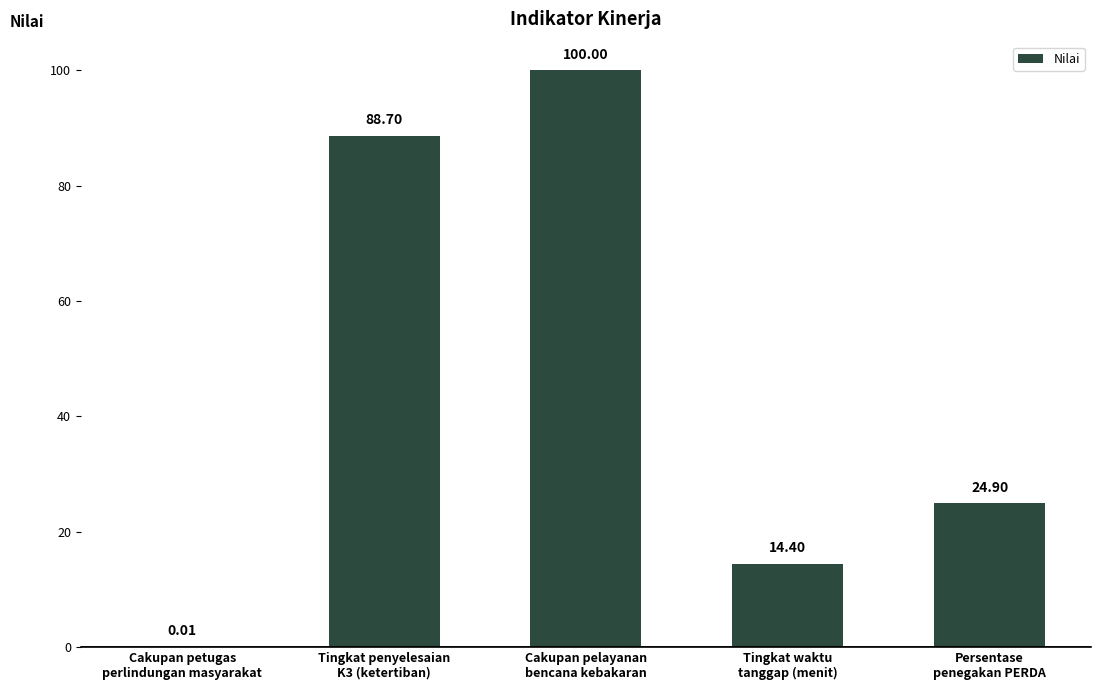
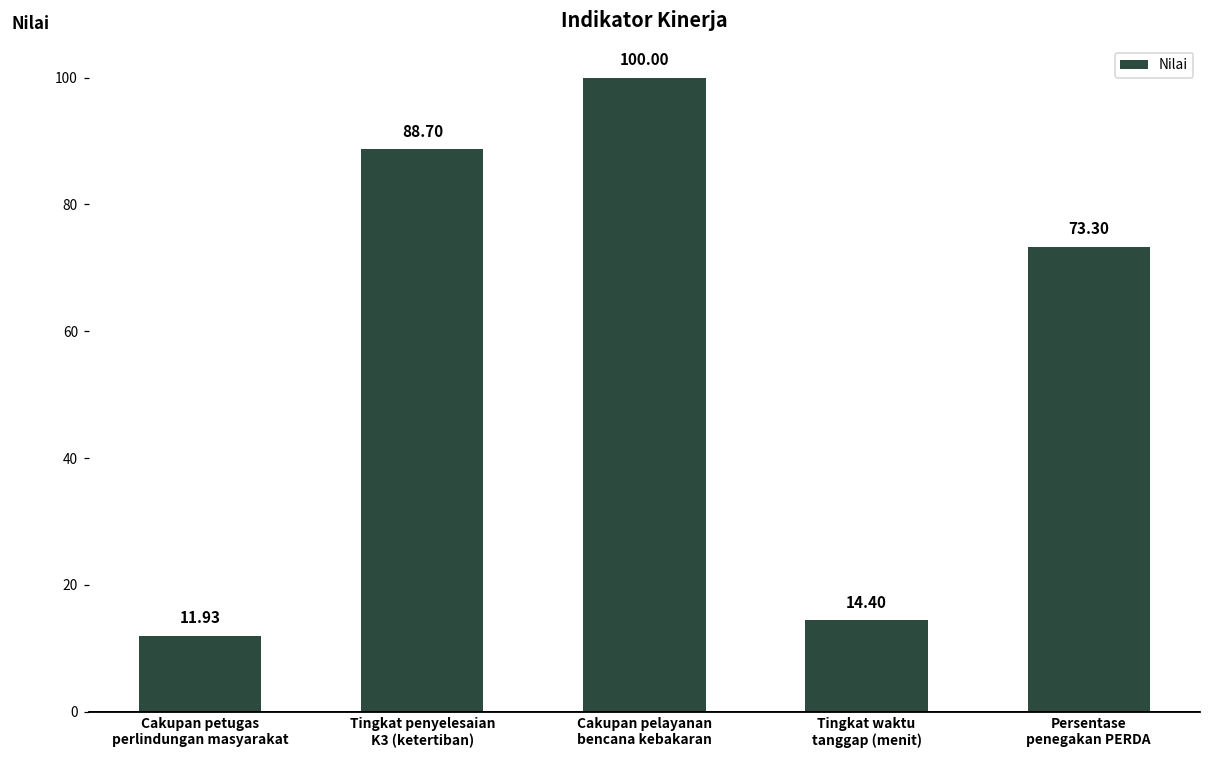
Cakupan petugas perlindungan masyarakat: 0.01 -> 11.93
Persentase penegakan PERDA: 24.90 -> 73.30
